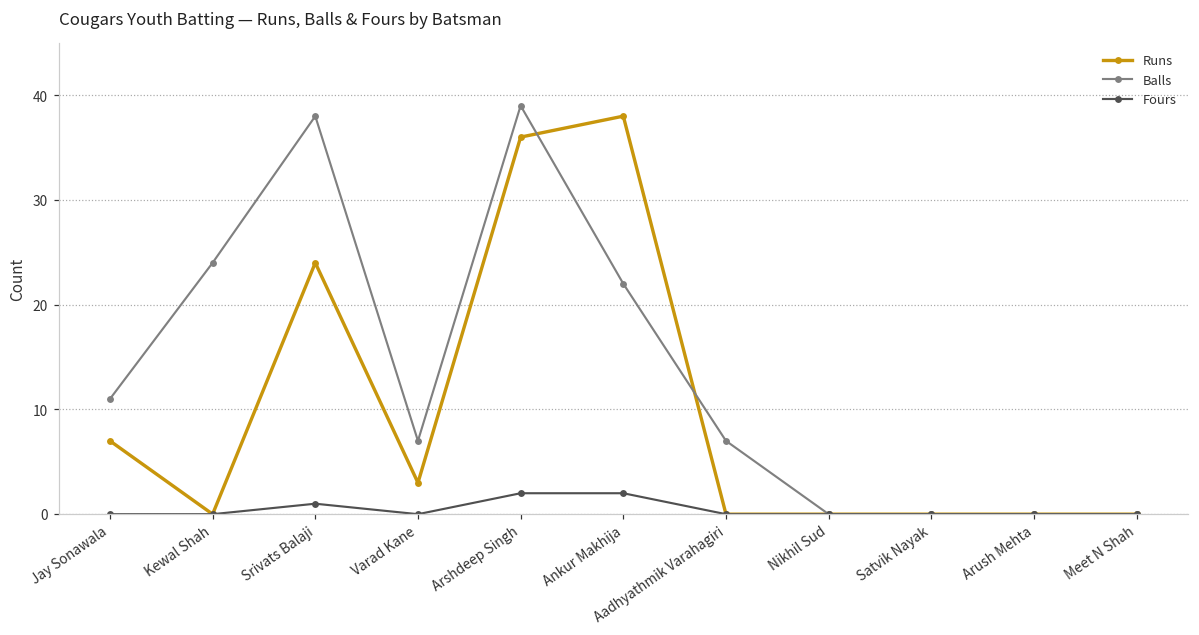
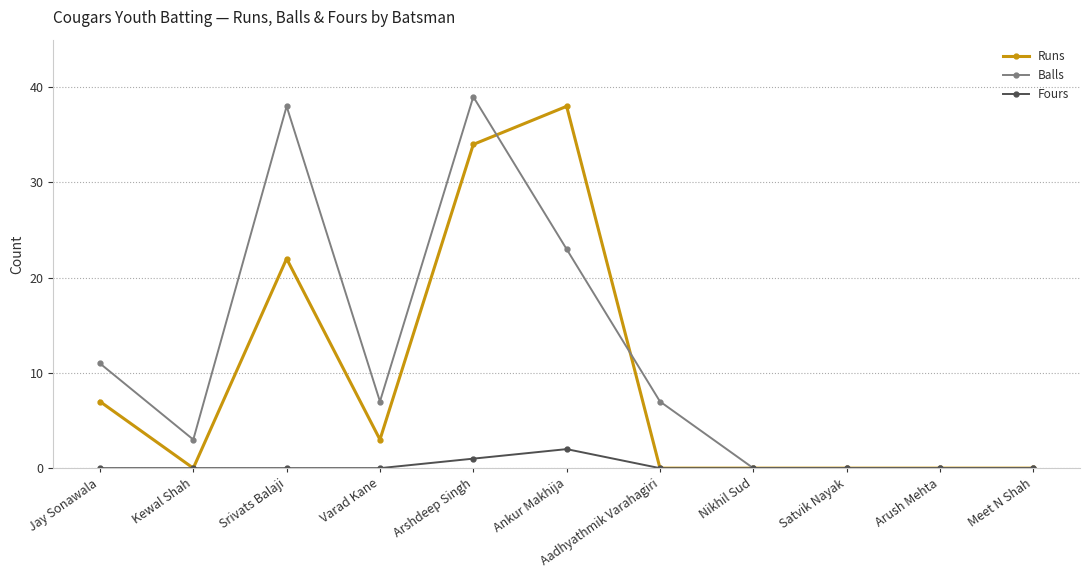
Balls, Kewal Shah: 24 -> 3
Runs, Srivats Balaji: 24 -> 22
Fours, Srivats Balaji: 1 -> 0
Runs, Arshdeep Singh: 36 -> 34
Fours, Arshdeep Singh: 2 -> 1
Balls, Ankur Makhija: 22 -> 23
